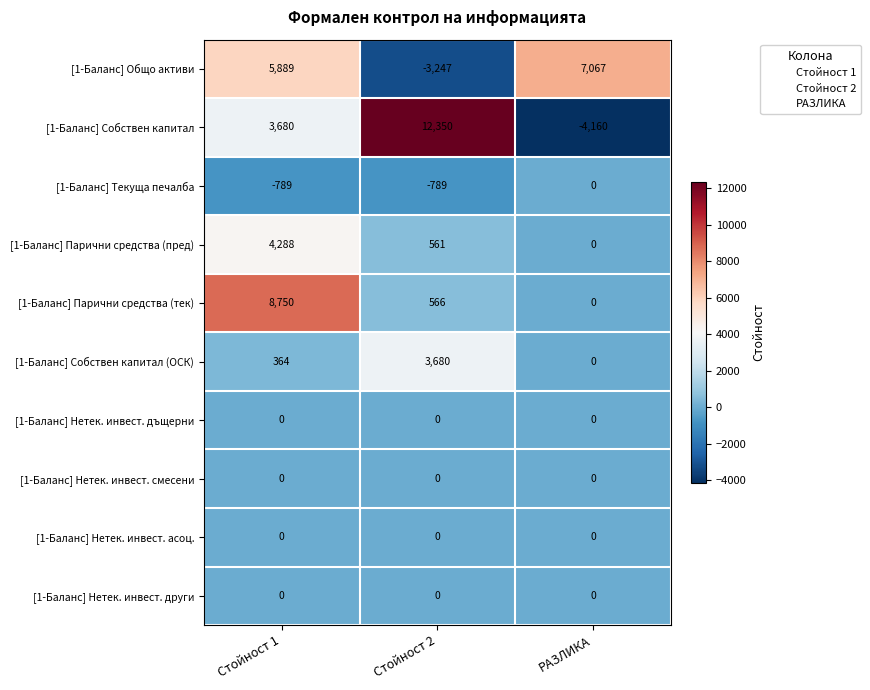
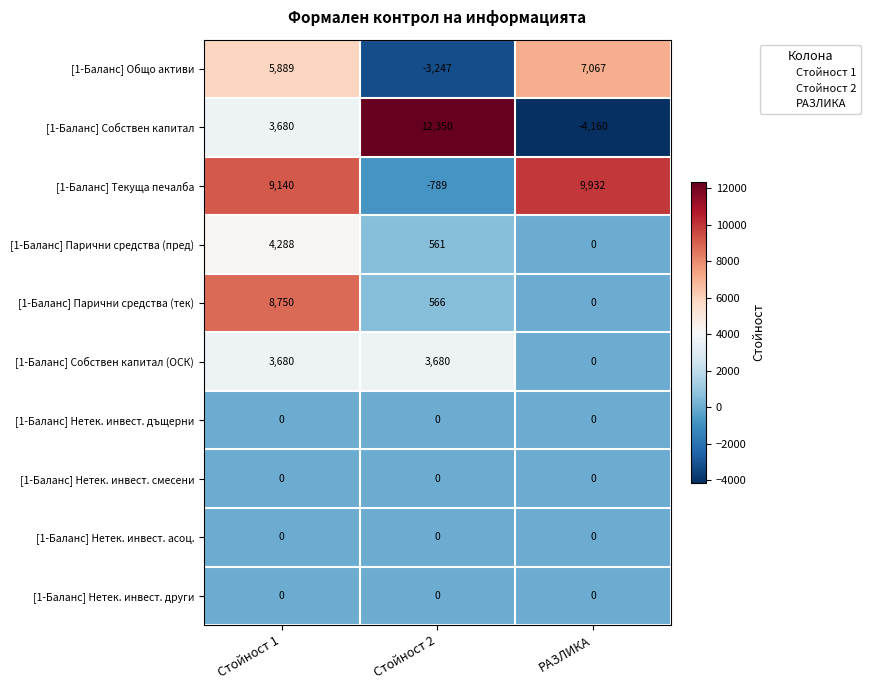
[1-Баланс] Текуща печалба, Стойност 1: -789 -> 9,140
[1-Баланс] Текуща печалба, РАЗЛИКА: 0 -> 9,932
[1-Баланс] Собствен капитал (ОСК), Стойност 1: 364 -> 3,680
